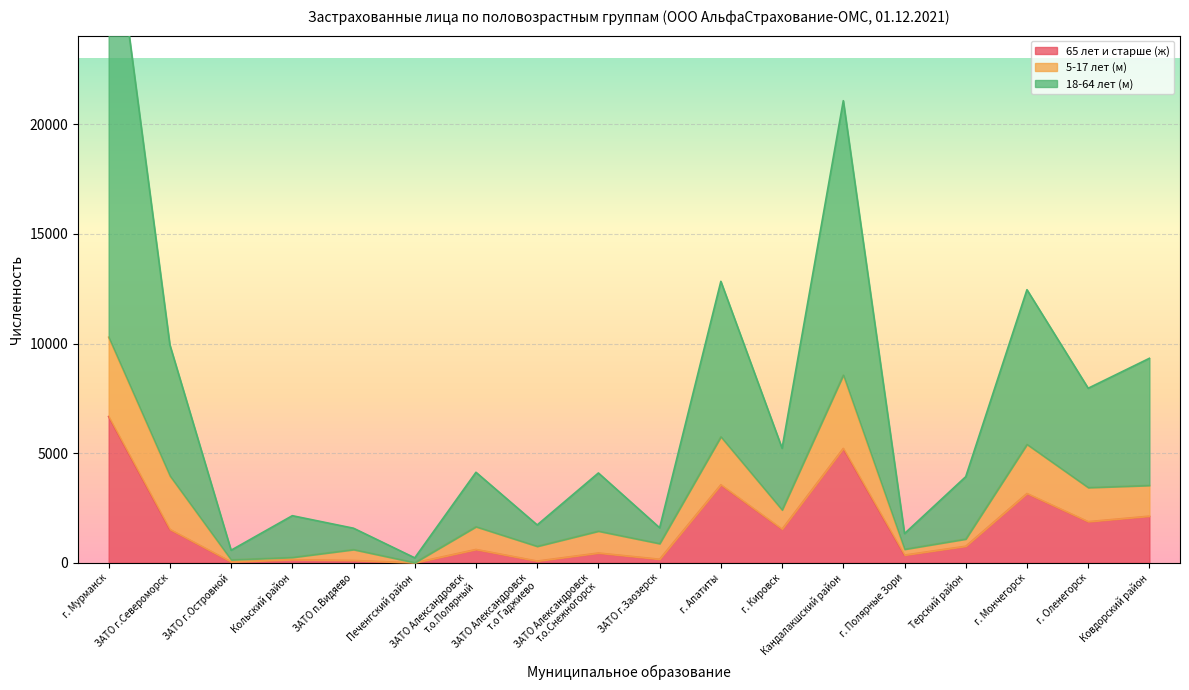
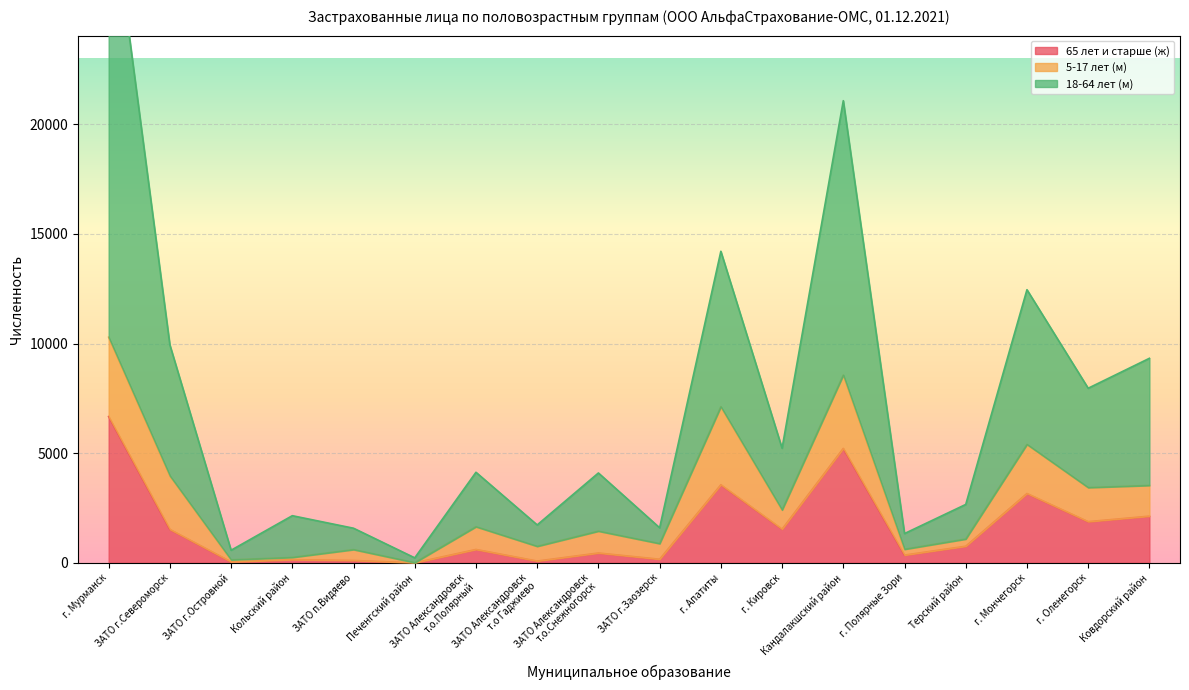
5-17 лет (м), г. Апатиты: 2200 -> 3600
18-64 лет (м), Терский район: 2800 -> 1600
